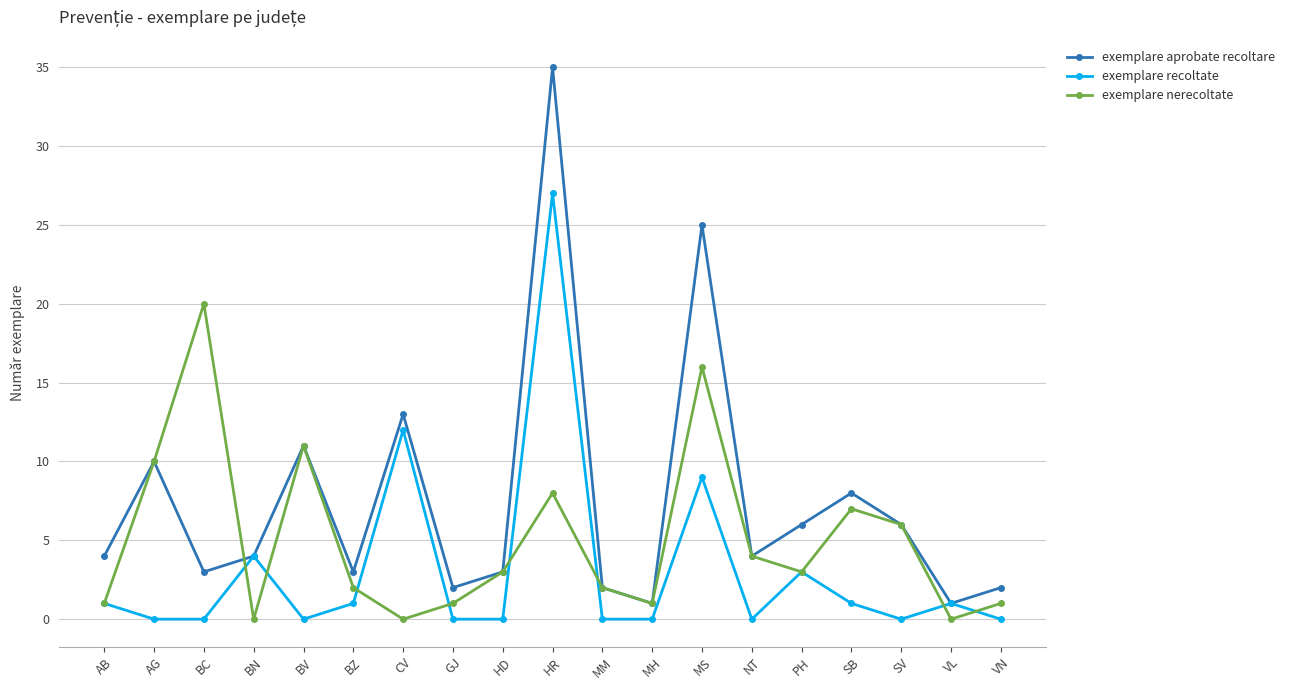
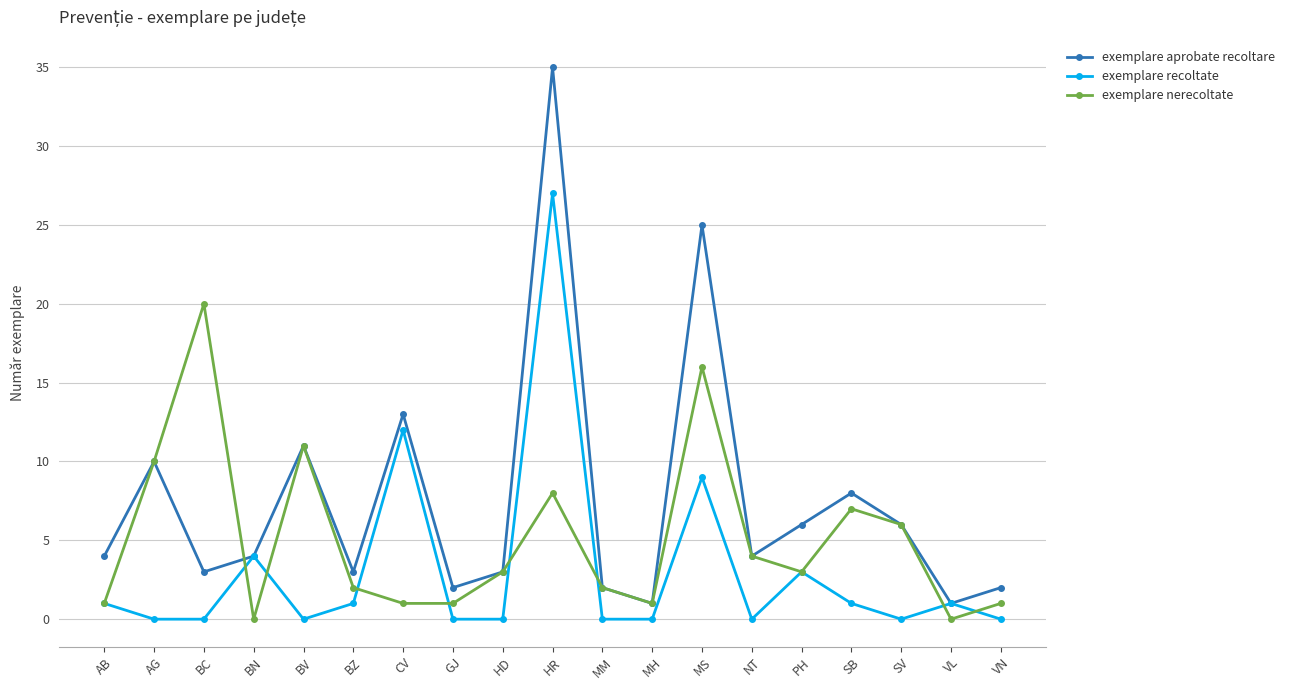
exemplare nerecoltate, CV: 0 -> 1
